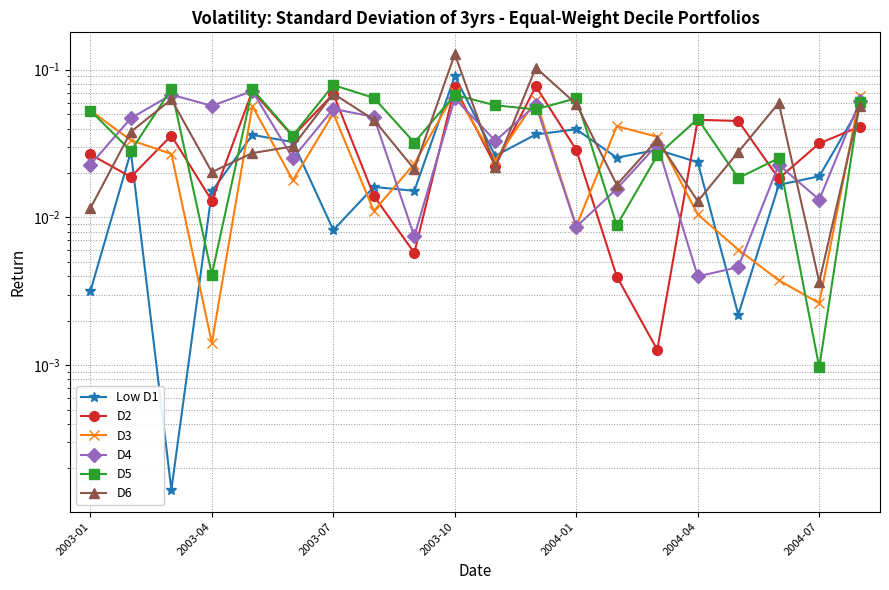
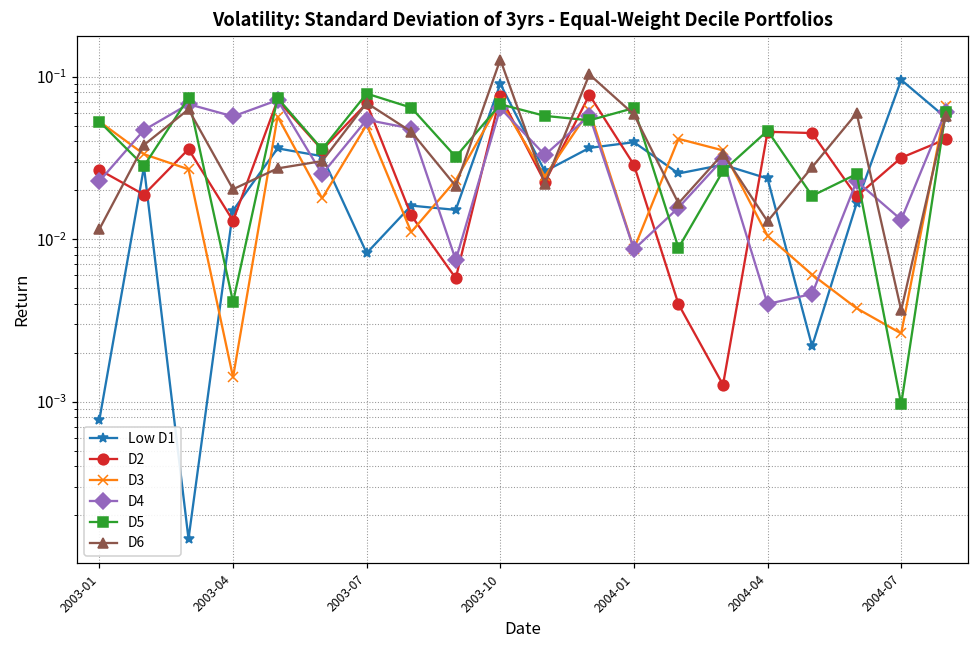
Low D1, 2003-01: 0.0032 -> 0.0008
Low D1, 2004-07: 0.019 -> 0.10
